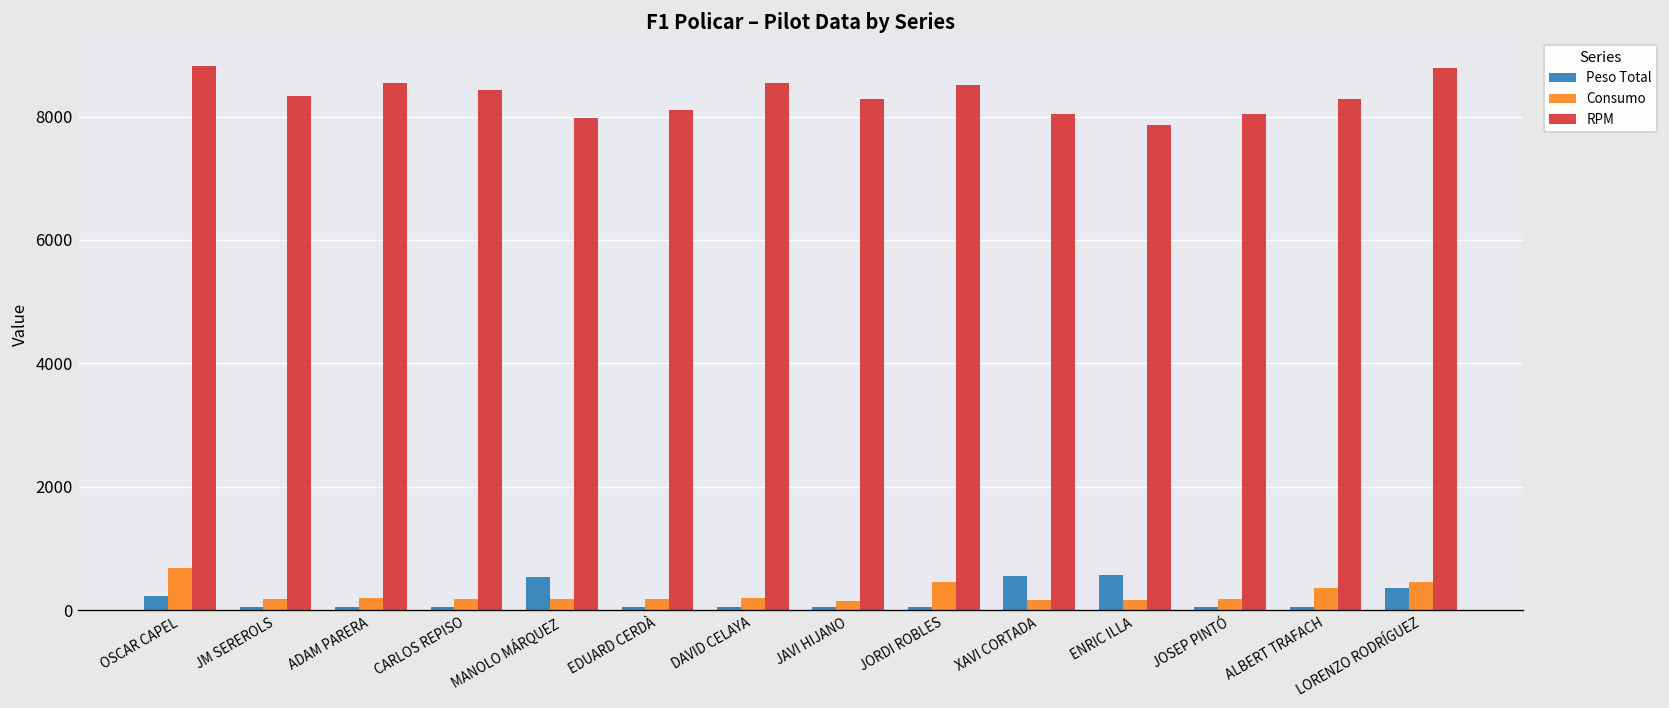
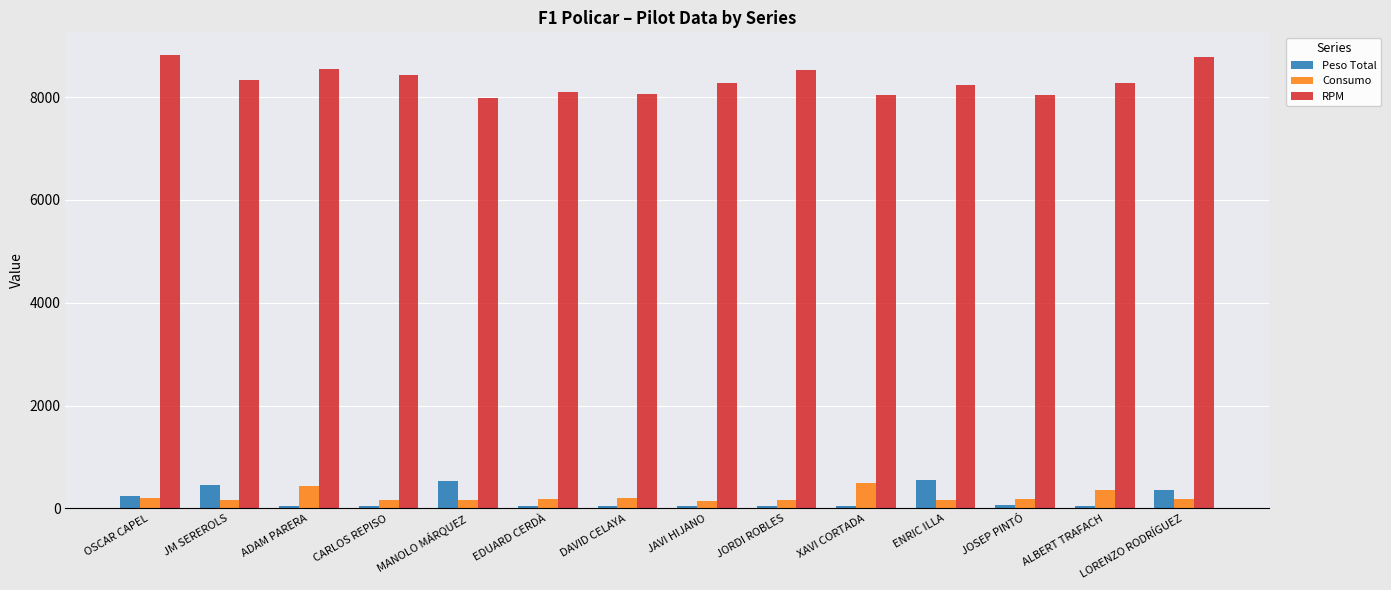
Consumo, OSCAR CAPEL: 700 -> 200
Peso Total, JM SEREROLS: 100 -> 400
Consumo, ADAM PARERA: 200 -> 400
RPM, DAVID CELAYA: 8600 -> 8100
Consumo, JORDI ROBLES: 400 -> 200
Peso Total, XAVI CORTADA: 500 -> 100
Consumo, XAVI CORTADA: 200 -> 500
RPM, ENRIC ILLA: 7900 -> 8200
Consumo, LORENZO RODRÍGUEZ: 500 -> 200
